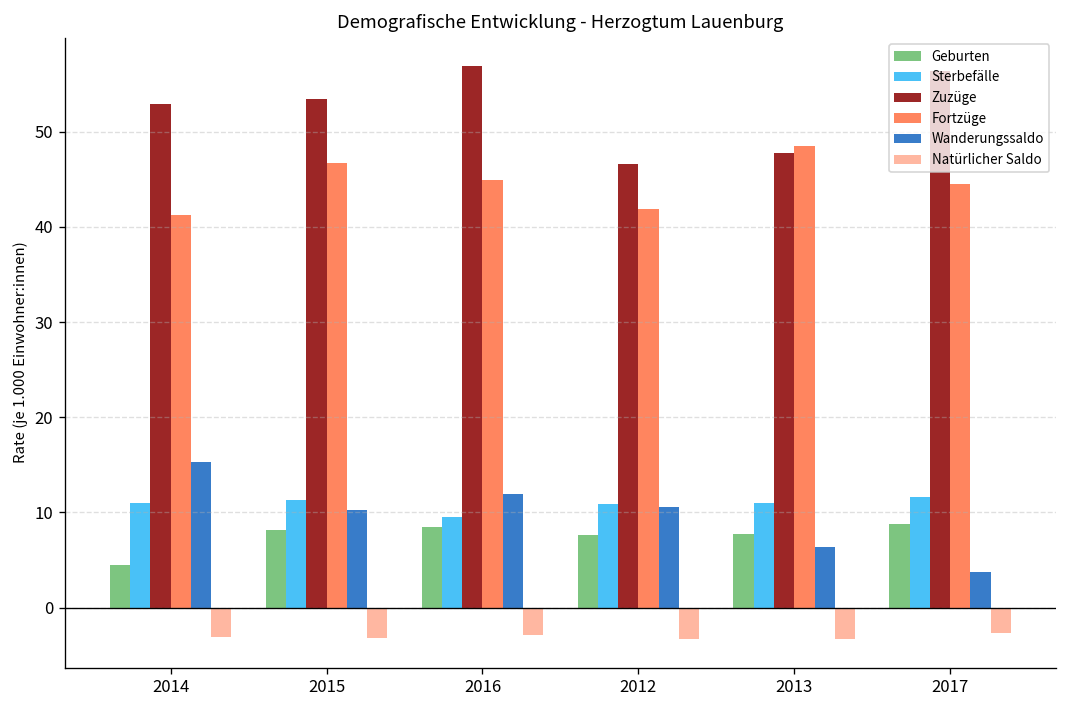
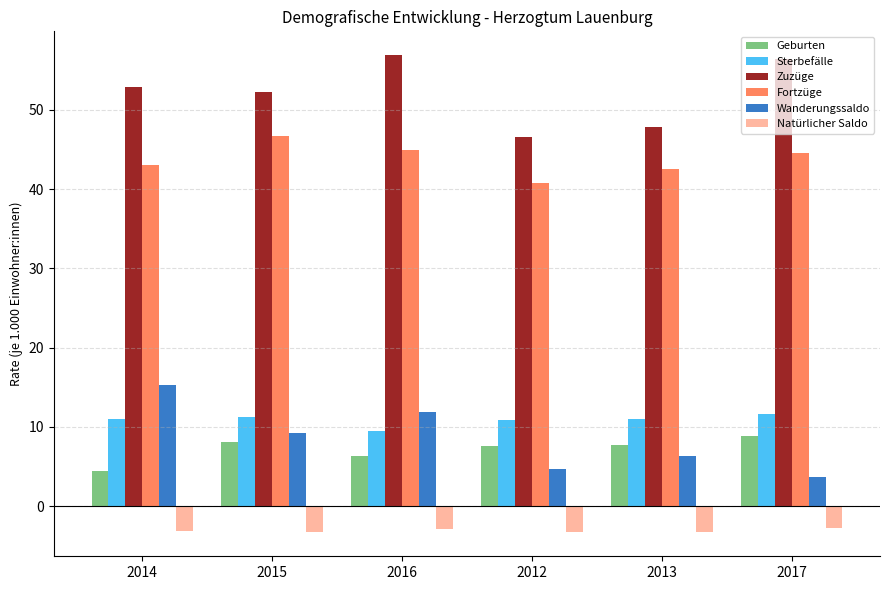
Fortzüge, 2014: 41 -> 43
Zuzüge, 2015: 54 -> 52
Wanderungssaldo, 2015: 10 -> 9
Geburten, 2016: 9 -> 6
Fortzüge, 2012: 42 -> 41
Wanderungssaldo, 2012: 11 -> 5
Fortzüge, 2013: 49 -> 43
